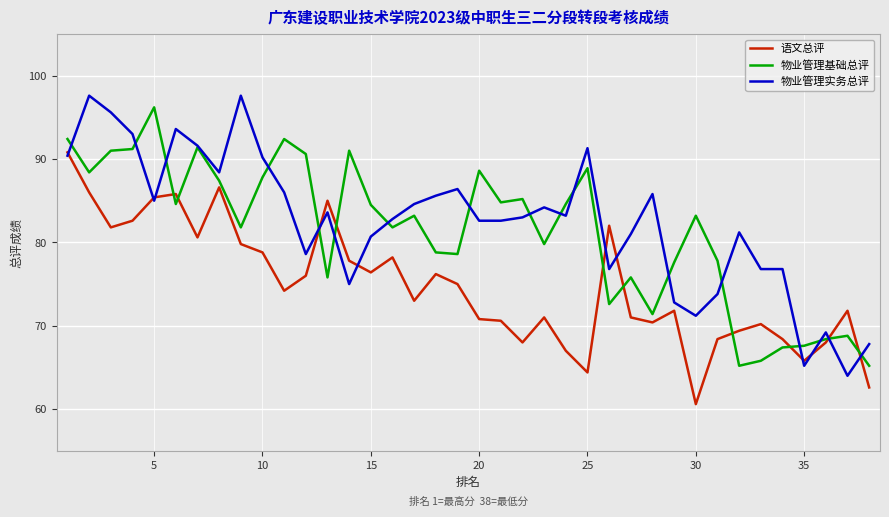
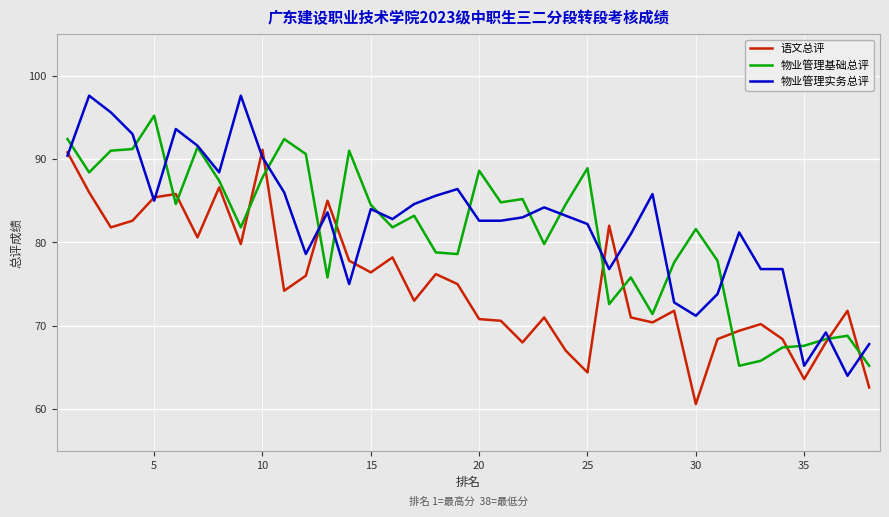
物业管理基础总评, 5: 96 -> 95
语文总评, 10: 79 -> 91
物业管理实务总评, 15: 81 -> 84
物业管理实务总评, 25: 91 -> 82
物业管理基础总评, 30: 83 -> 82
语文总评, 35: 66 -> 64
